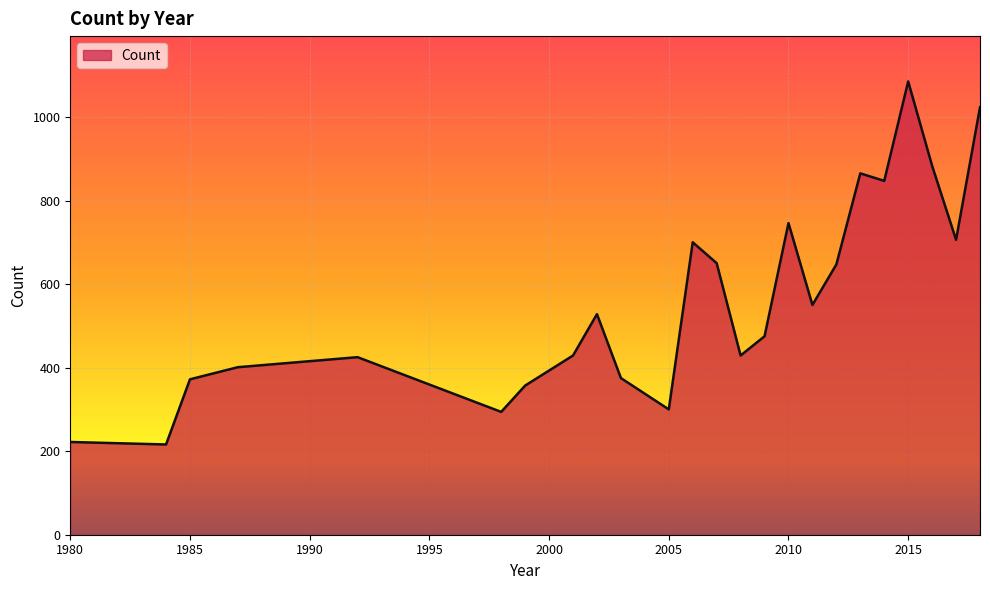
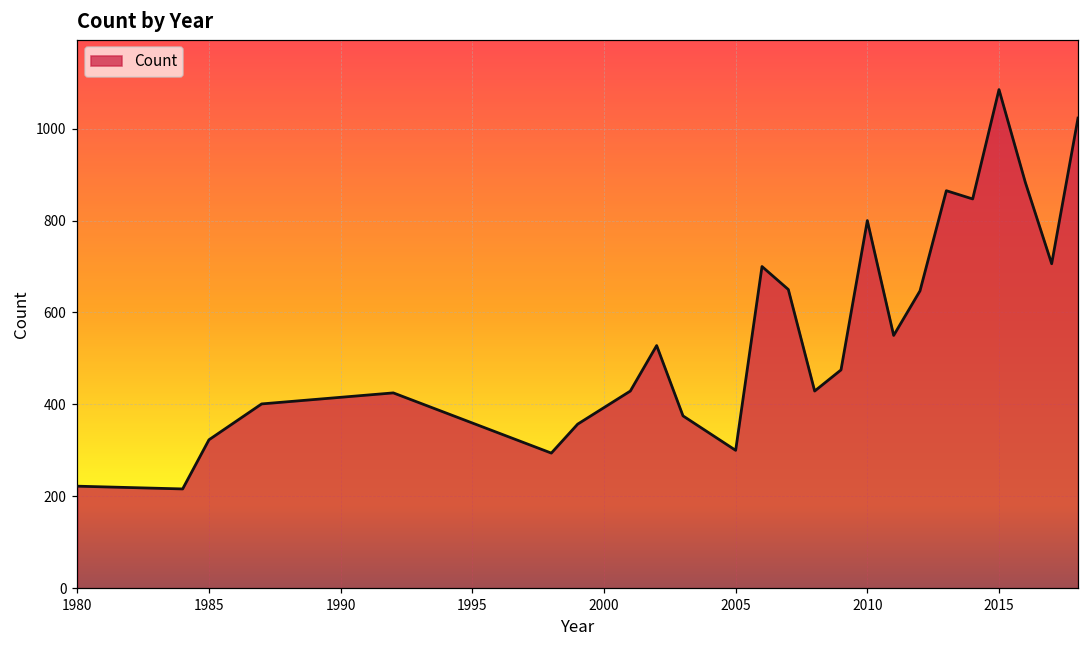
1985: 370 -> 320
2010: 750 -> 800
